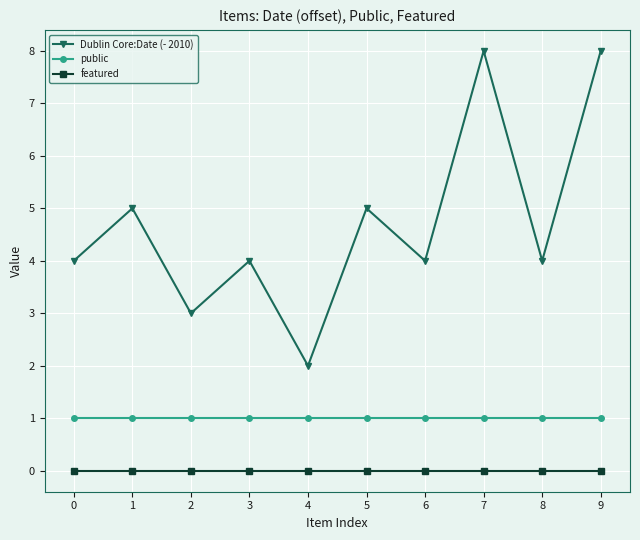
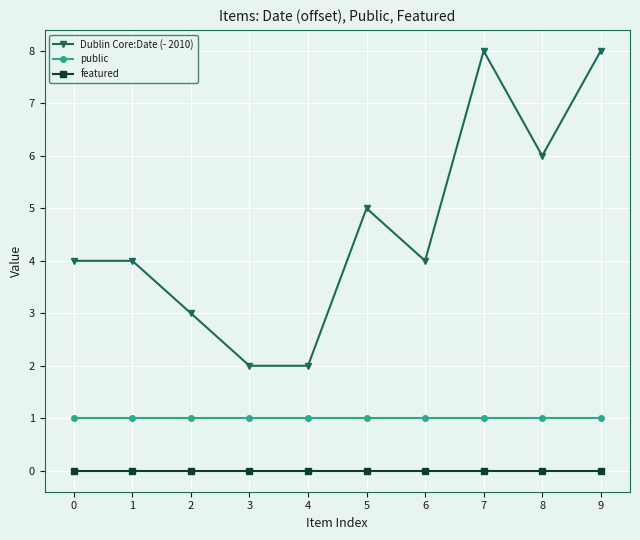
Dublin Core:Date (- 2010), 1: 5.0 -> 4.0
Dublin Core:Date (- 2010), 3: 4.0 -> 2.0
Dublin Core:Date (- 2010), 8: 4.0 -> 6.0
